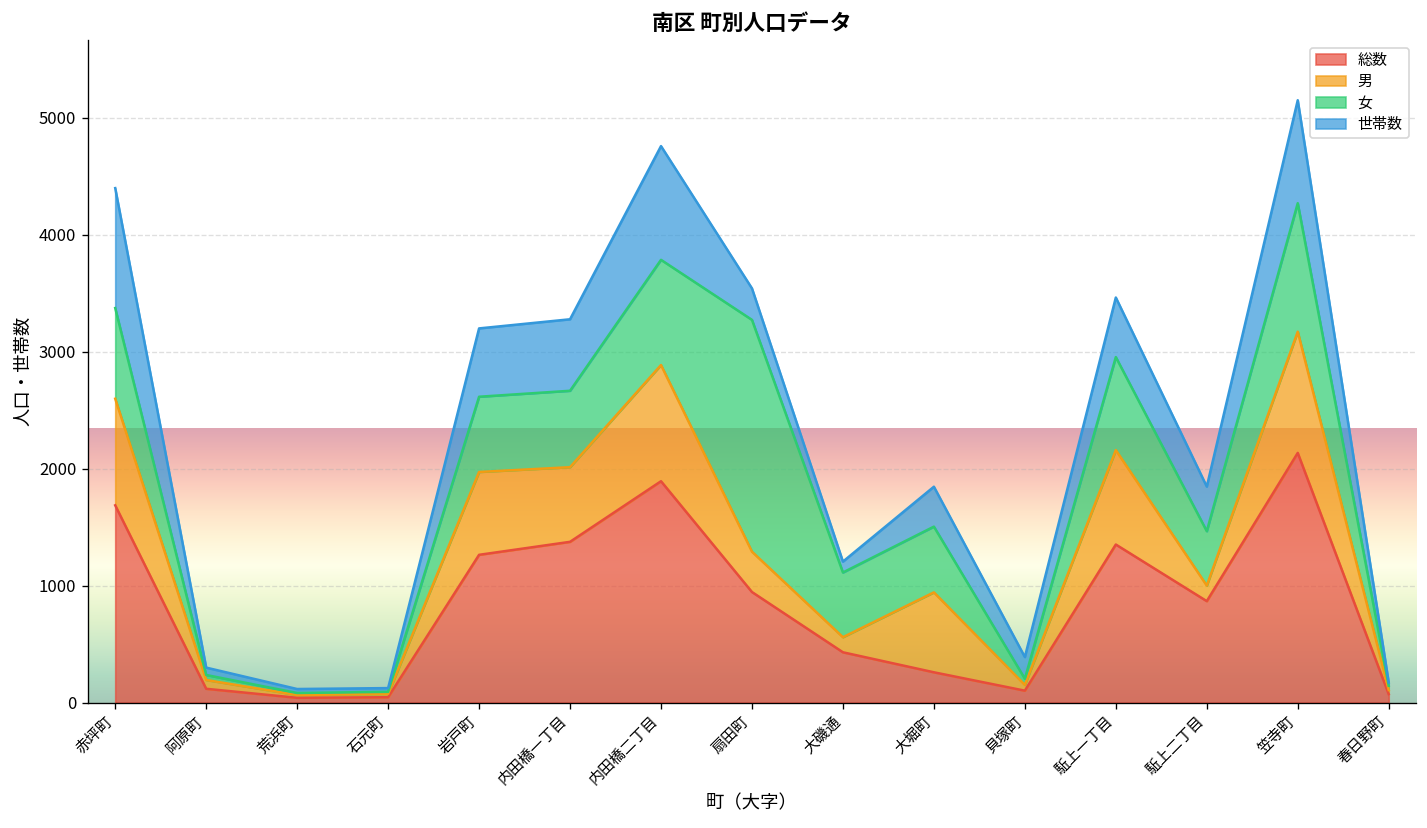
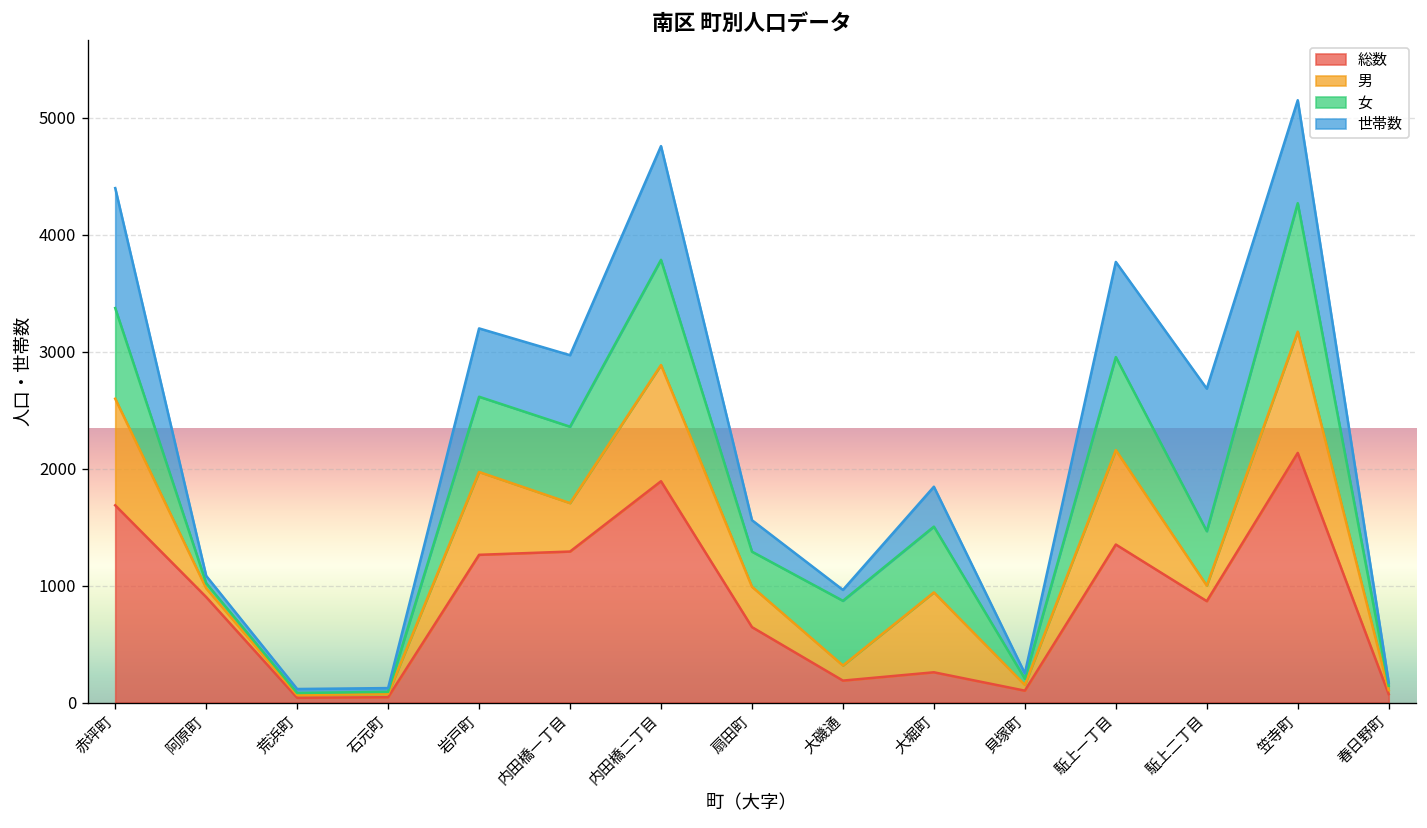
総数, 阿原町: 100 -> 900
総数, 内田橋一丁目: 1400 -> 1300
男, 内田橋一丁目: 600 -> 400
総数, 扇田町: 900 -> 600
女, 扇田町: 2000 -> 300
総数, 大磯通: 400 -> 200
世帯数, 貝塚町: 200 -> 0
世帯数, 駈上一丁目: 500 -> 800
世帯数, 駈上二丁目: 400 -> 1200
